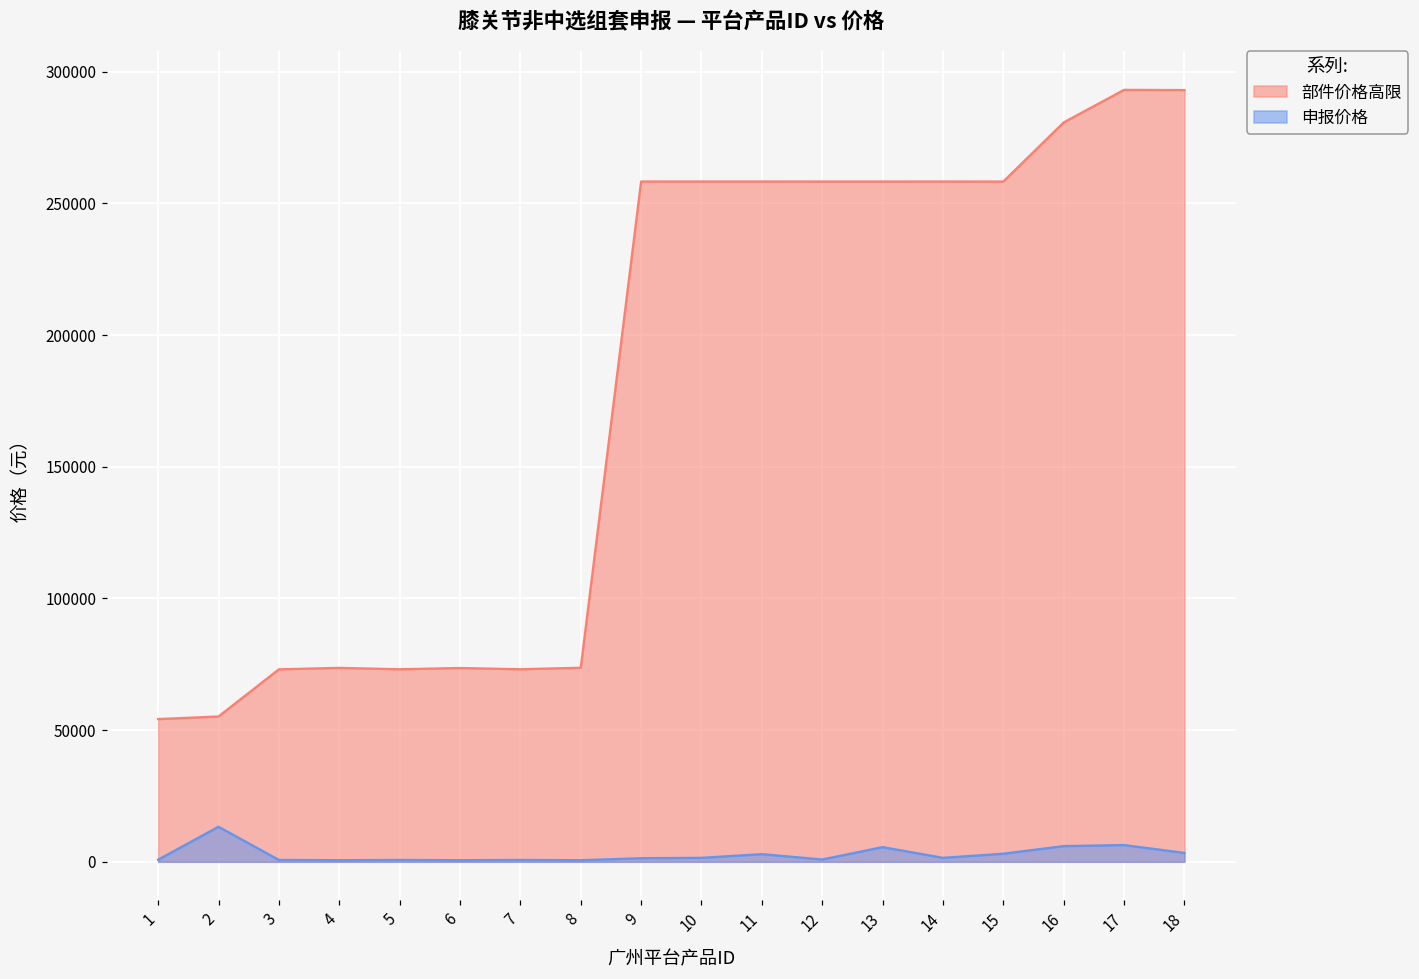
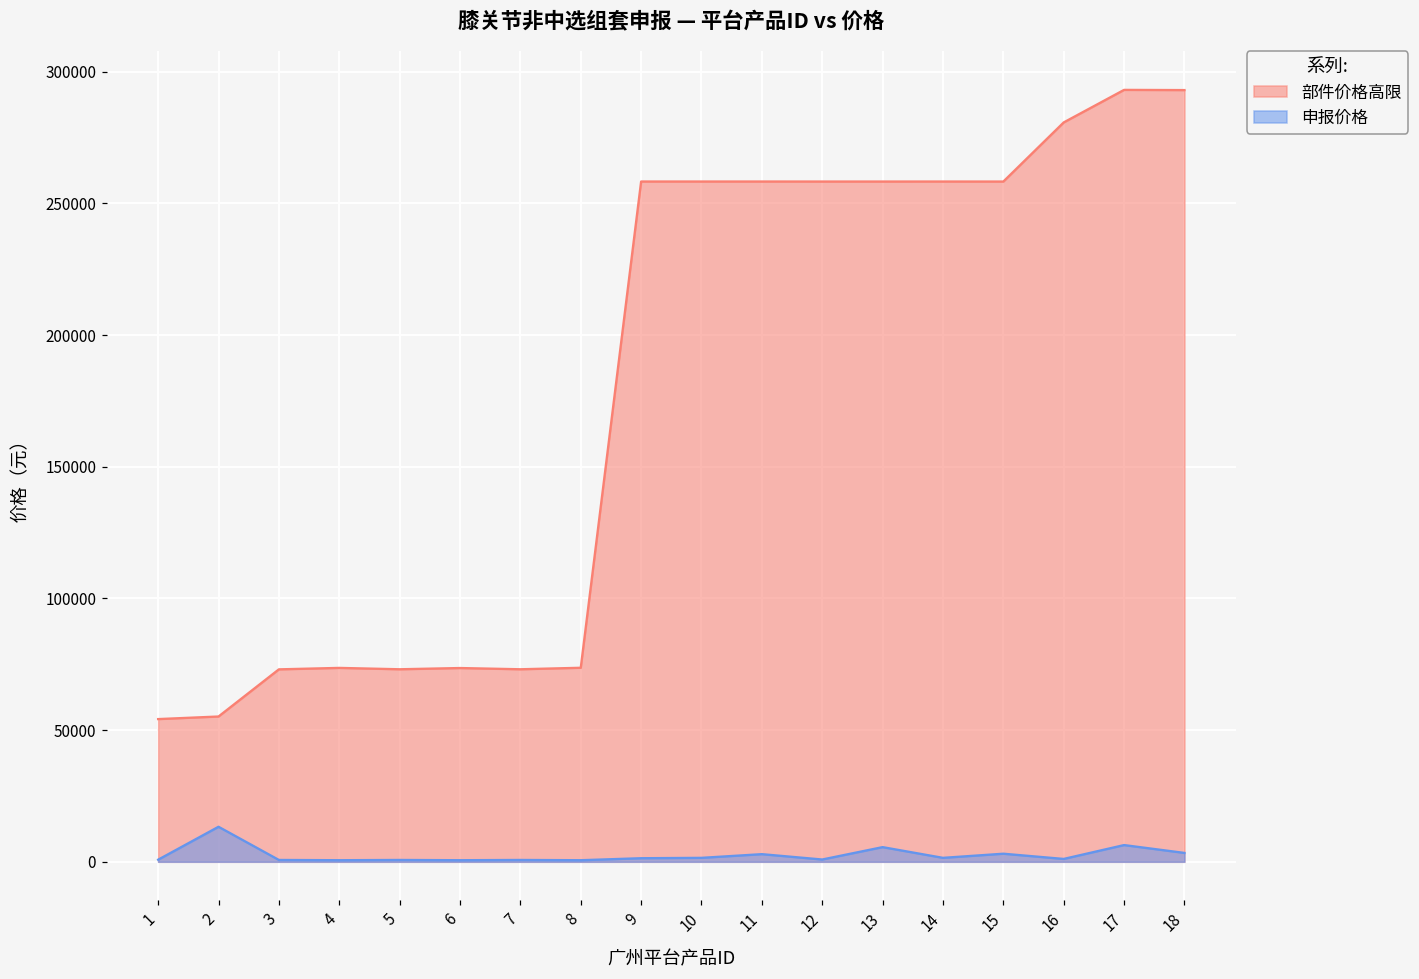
申报价格, 16: 6000 -> 1000
